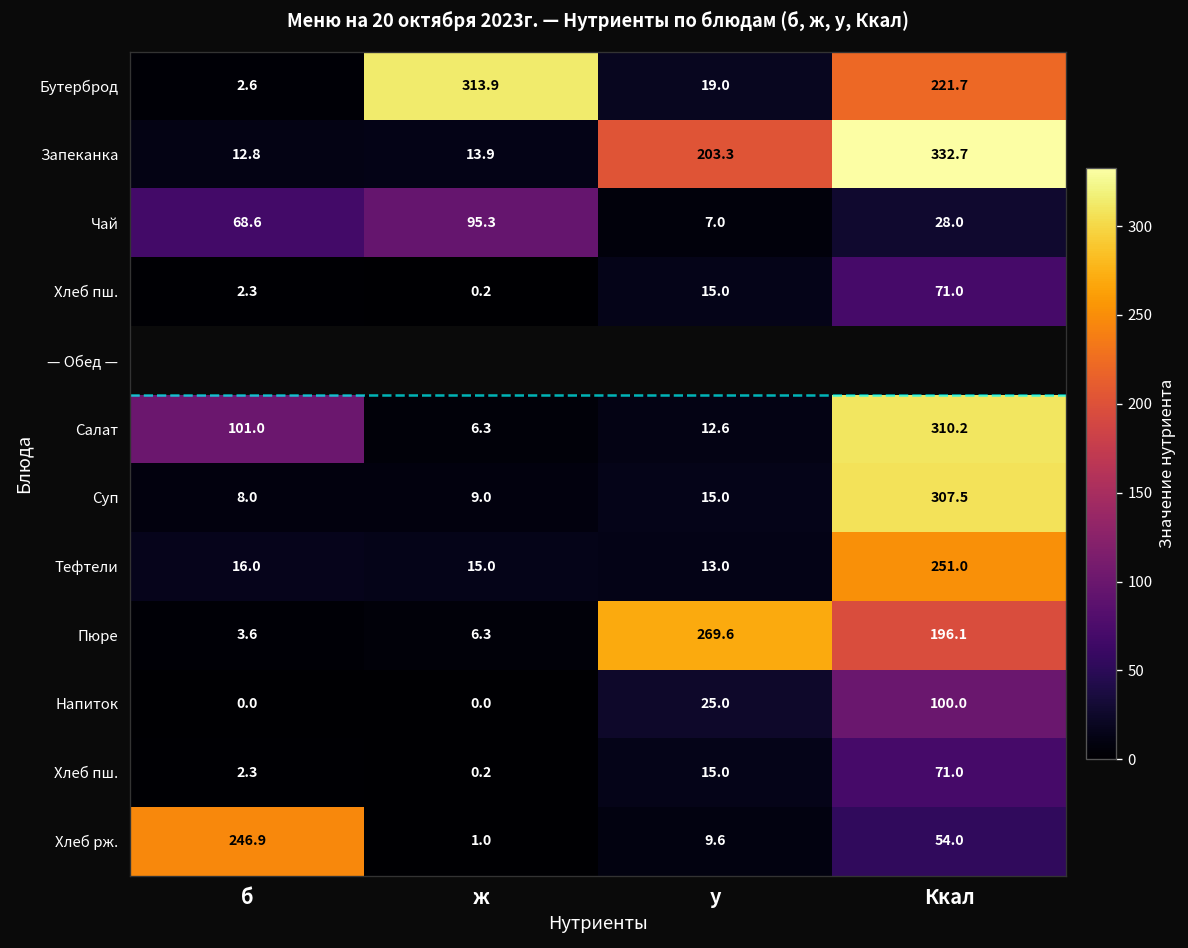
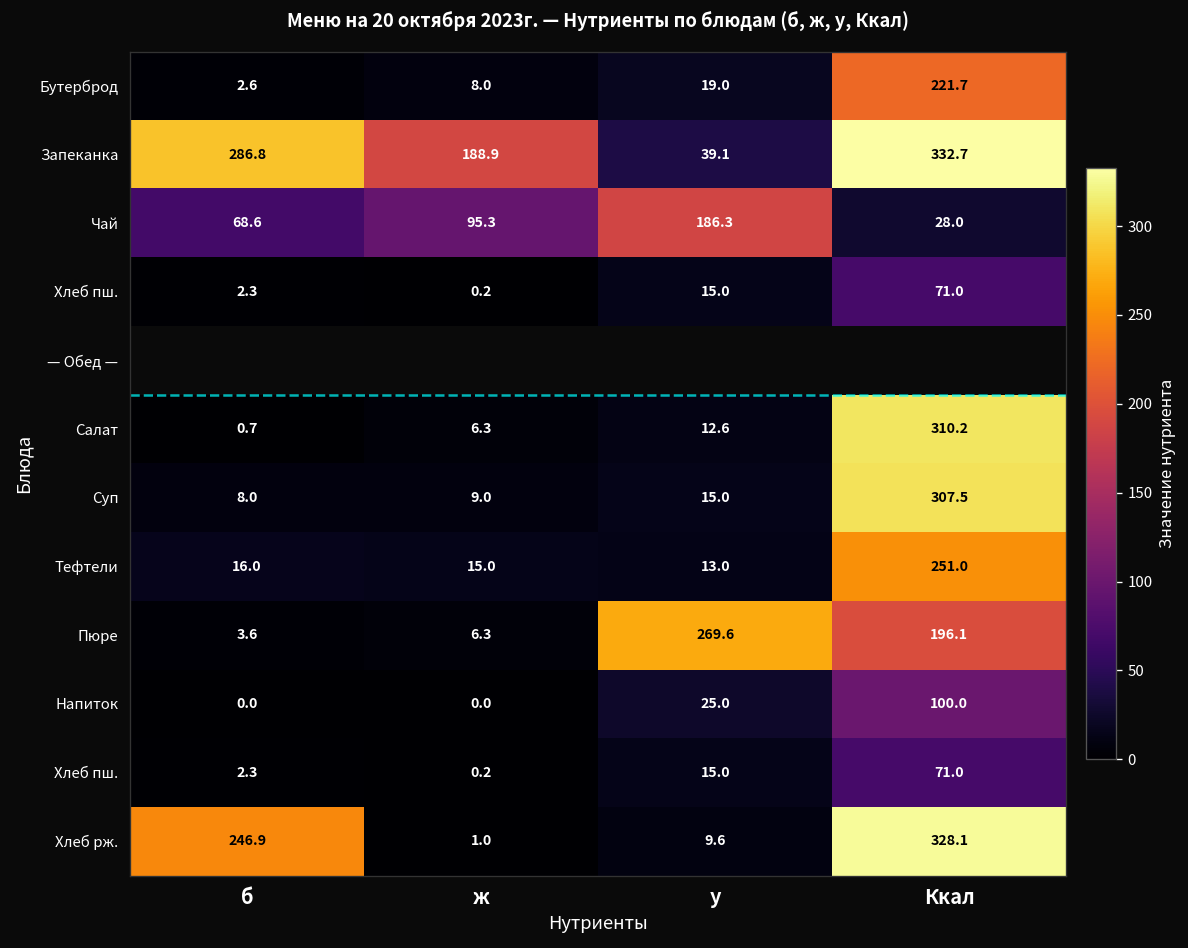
Бутерброд, ж: 313.9 -> 8.0
Запеканка, б: 12.8 -> 286.8
Запеканка, ж: 13.9 -> 188.9
Запеканка, у: 203.3 -> 39.1
Чай, у: 7.0 -> 186.3
Салат, б: 101.0 -> 0.7
Хлеб рж., Ккал: 54.0 -> 328.1
